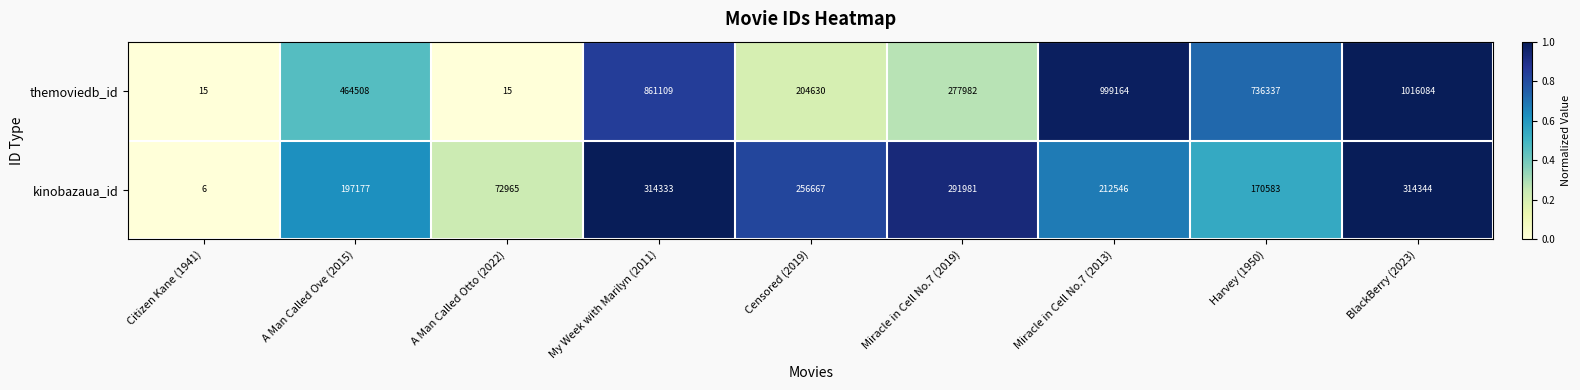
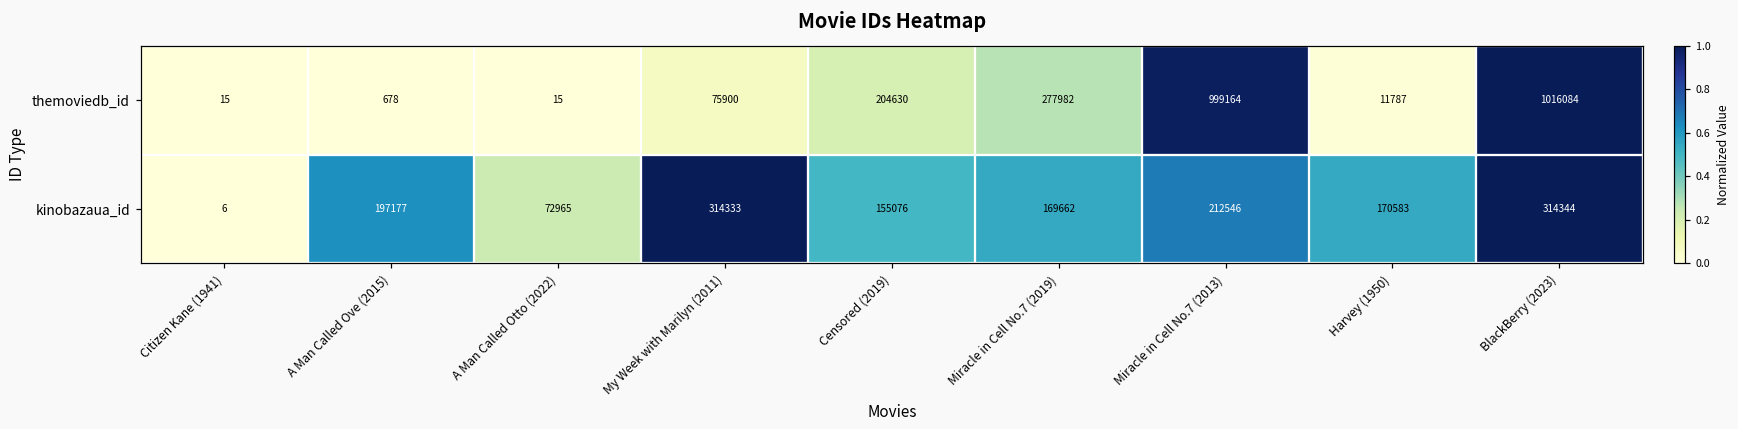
themoviedb_id, A Man Called Ove (2015): 464508 -> 678
themoviedb_id, My Week with Marilyn (2011): 861109 -> 75900
themoviedb_id, Harvey (1950): 736337 -> 11787
kinobazaua_id, Censored (2019): 256667 -> 155076
kinobazaua_id, Miracle in Cell No.7 (2019): 291981 -> 169662
